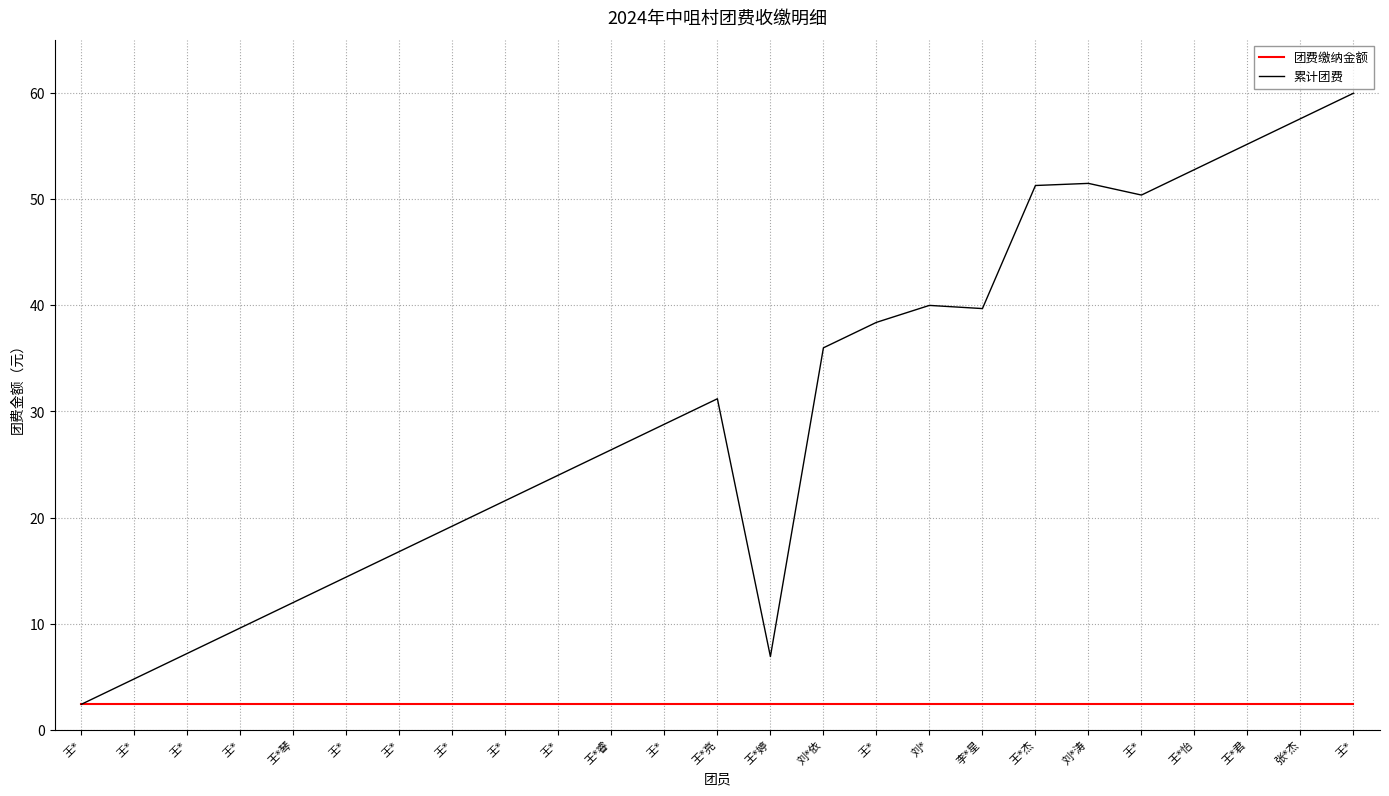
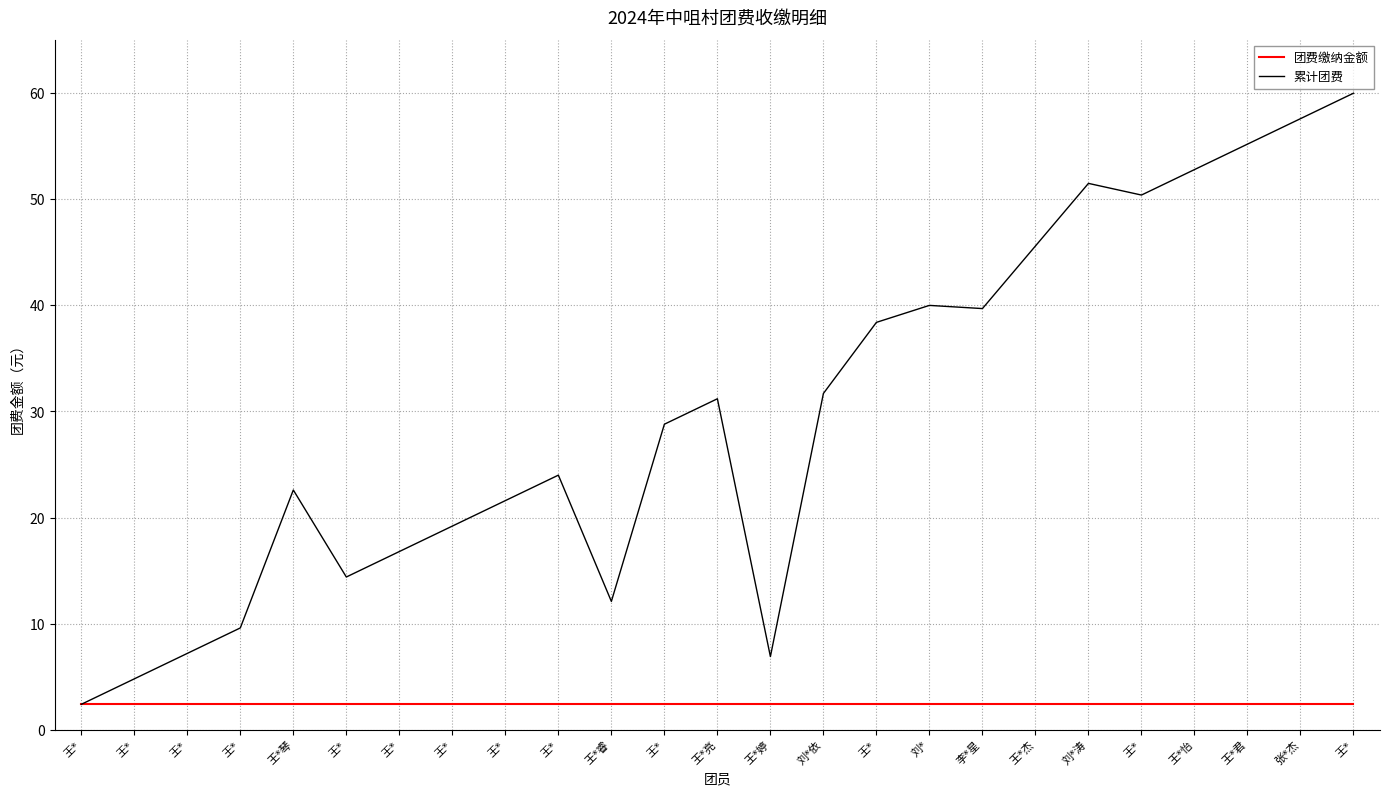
累计团费, 王*琴: 12.0 -> 22.6
累计团费, 王*睿: 26.4 -> 12.1
累计团费, 刘*依: 36.0 -> 31.7
累计团费, 王*杰: 51.3 -> 45.6
